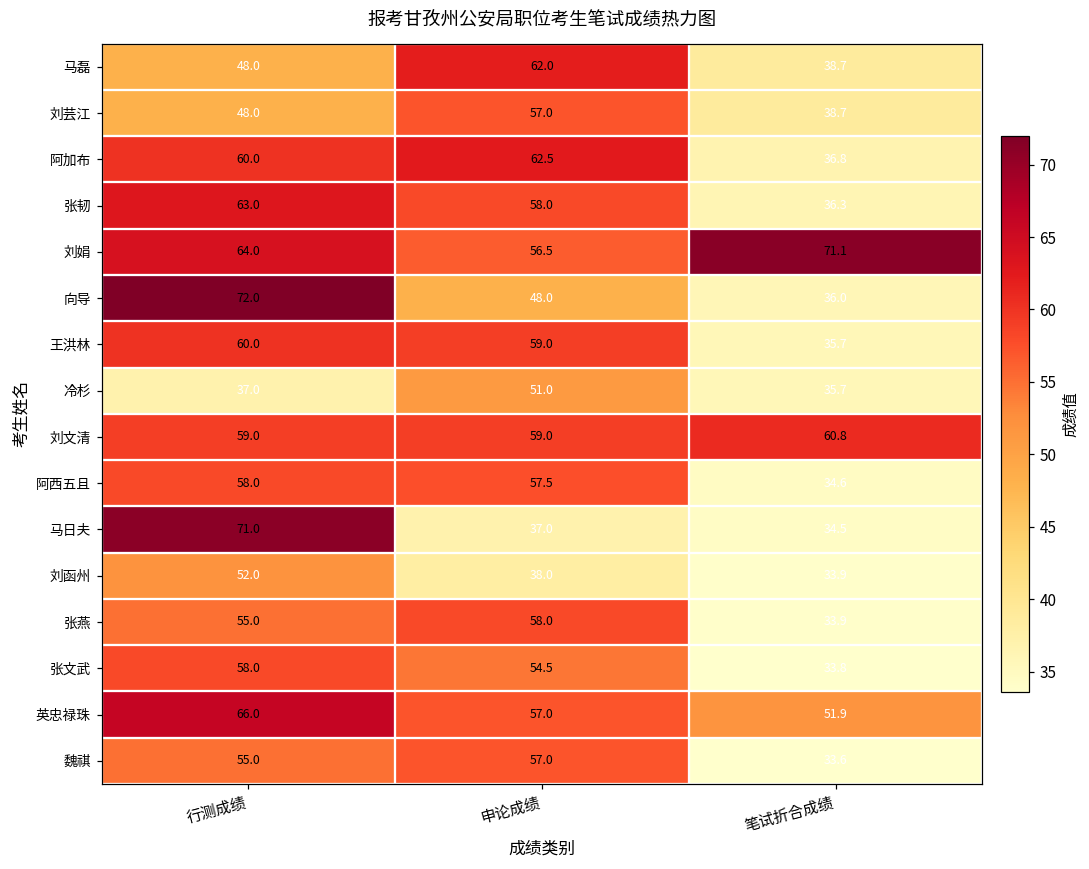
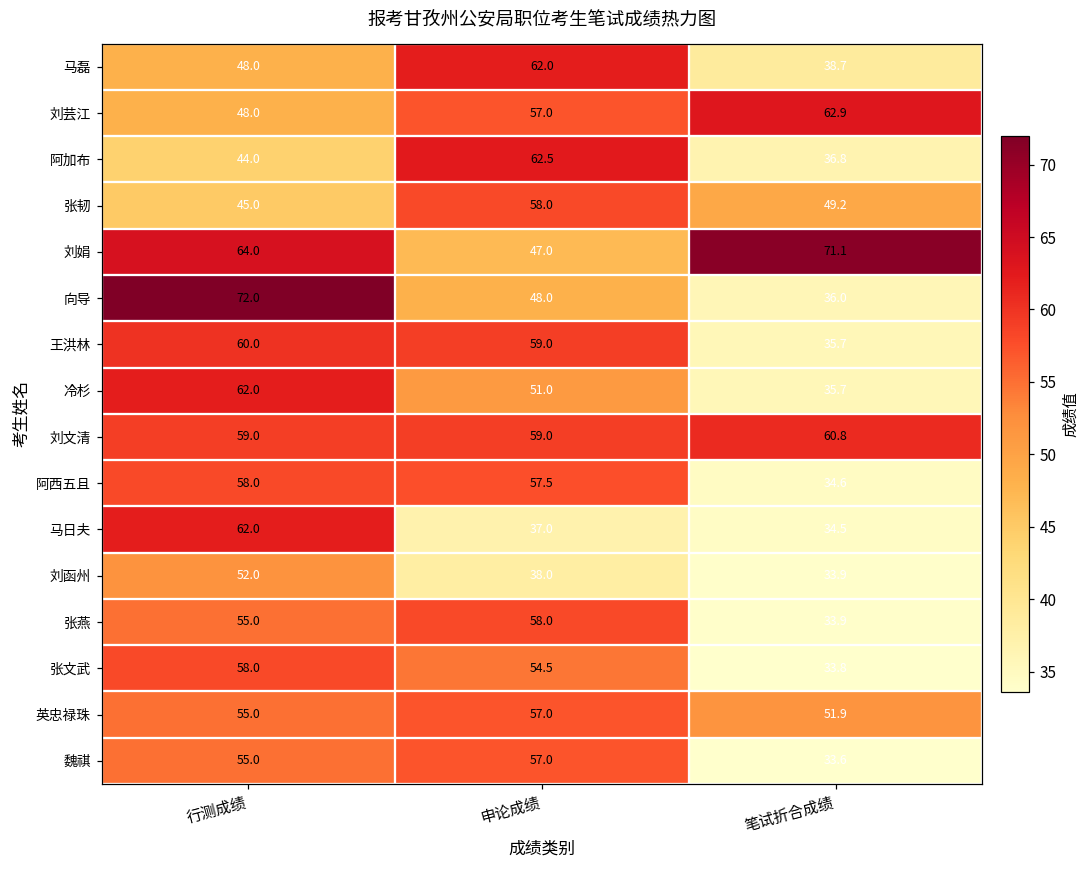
刘芸江, 笔试折合成绩: 38.7 -> 62.9
阿加布, 行测成绩: 60.0 -> 44.0
张韧, 行测成绩: 63.0 -> 45.0
张韧, 笔试折合成绩: 36.3 -> 49.2
刘娟, 申论成绩: 56.5 -> 47.0
冷杉, 行测成绩: 37.0 -> 62.0
马日夫, 行测成绩: 71.0 -> 62.0
英忠禄珠, 行测成绩: 66.0 -> 55.0
